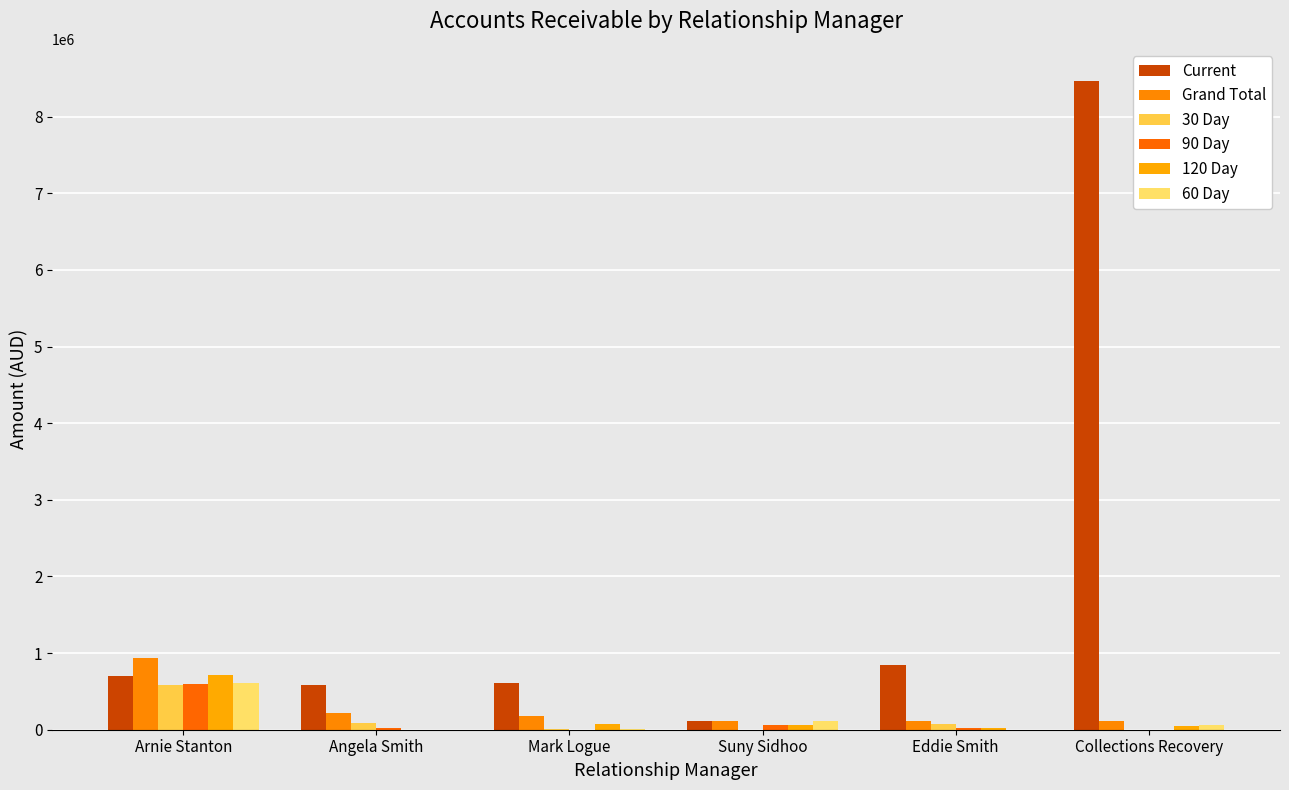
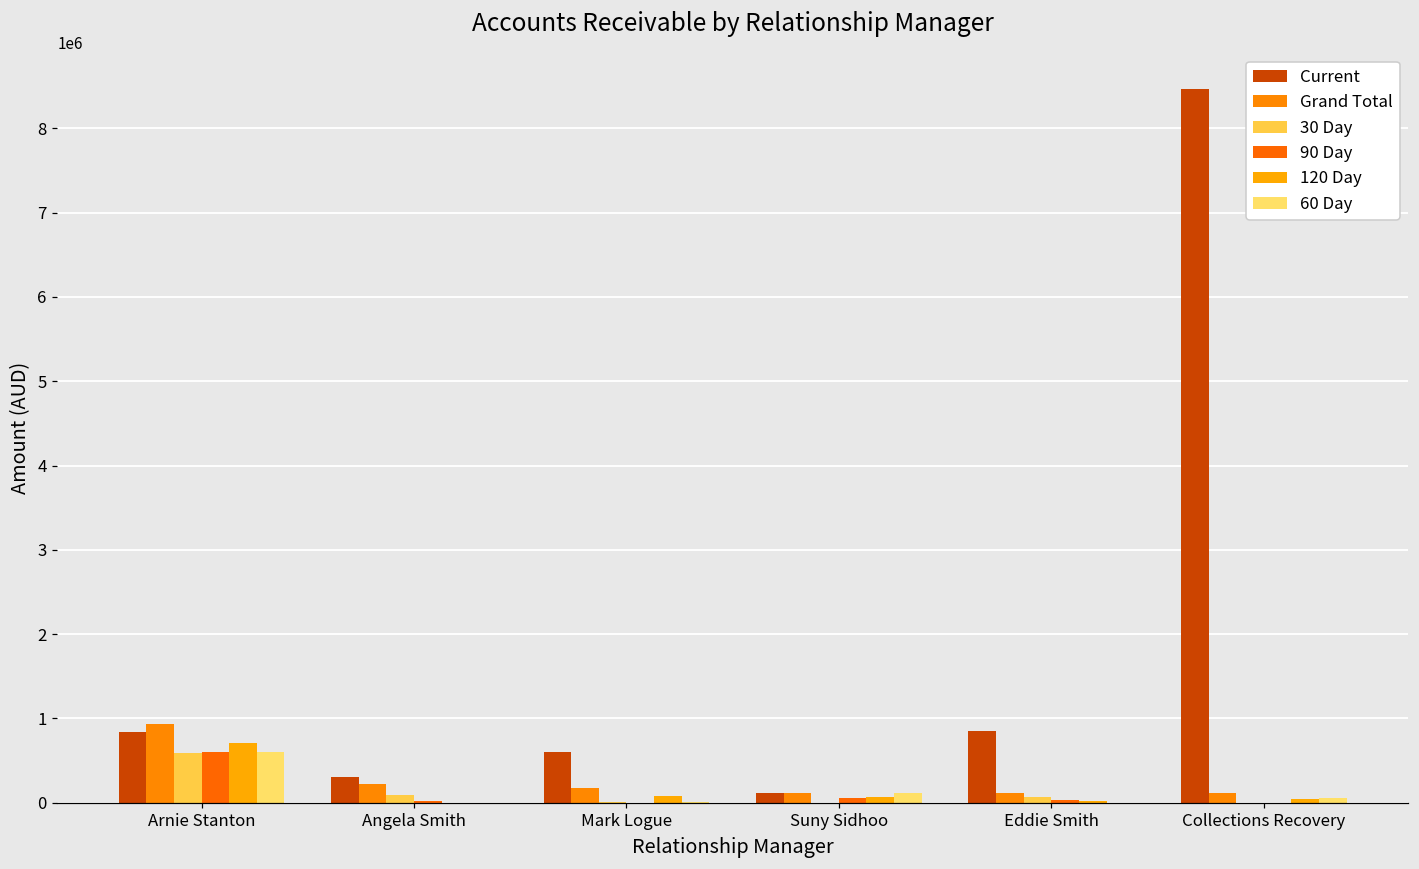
Current, Arnie Stanton: 700000 -> 800000
Current, Angela Smith: 600000 -> 300000
